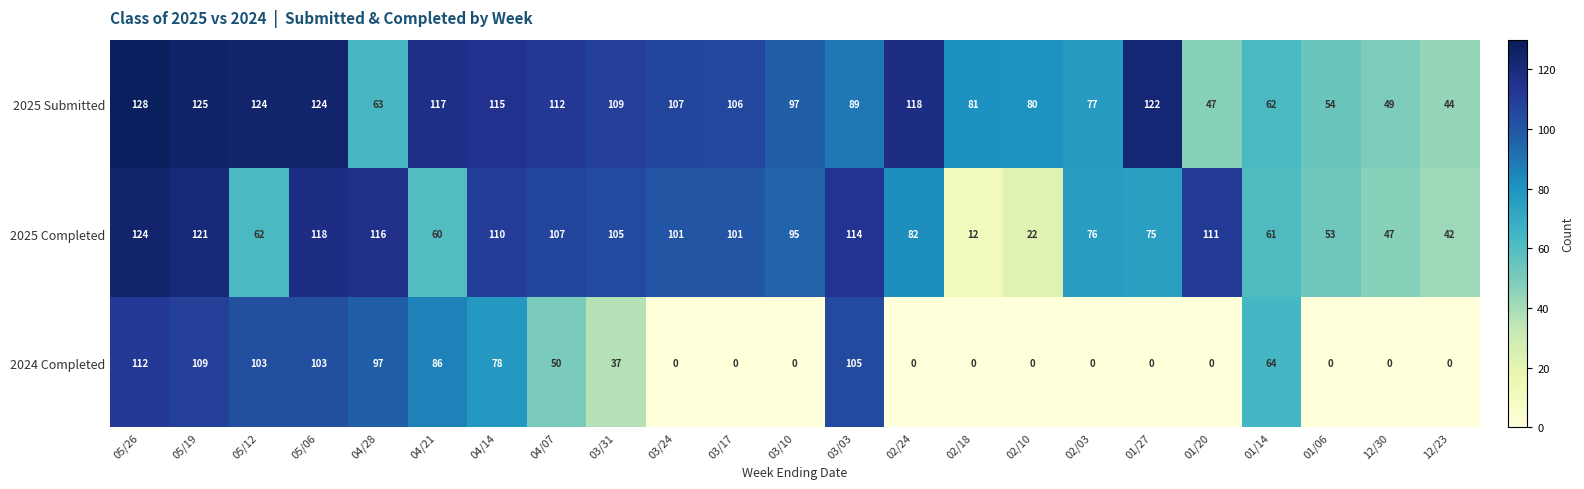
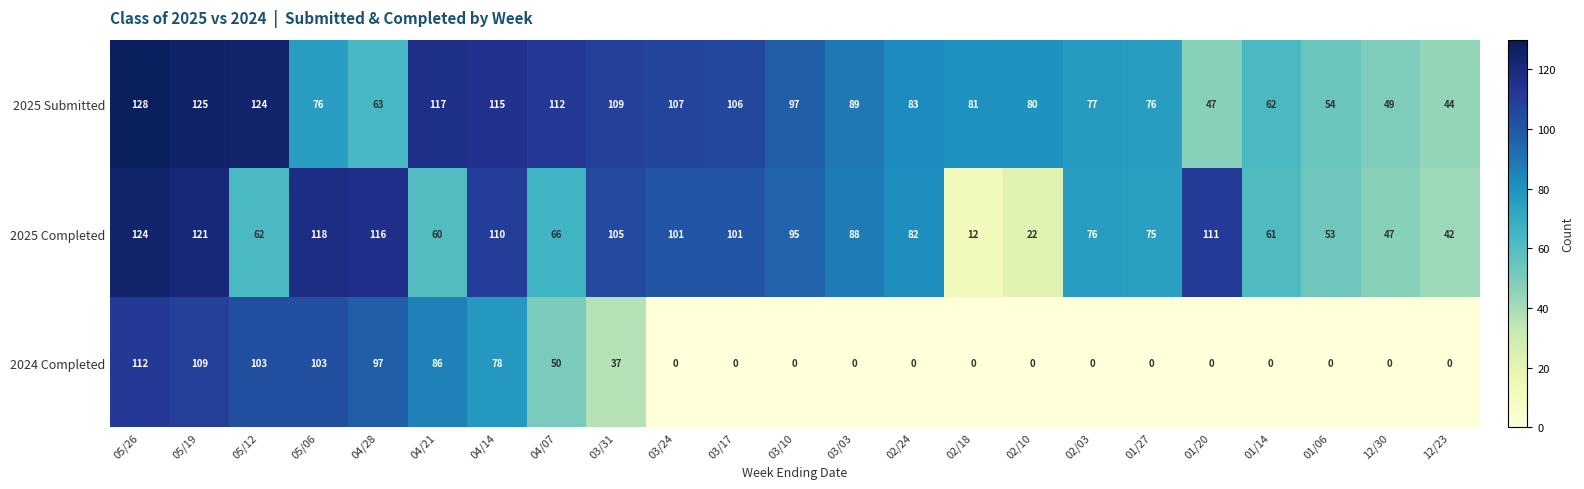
2025 Submitted, 05/06: 124 -> 76
2025 Submitted, 02/24: 118 -> 83
2025 Submitted, 01/27: 122 -> 76
2025 Completed, 04/07: 107 -> 66
2025 Completed, 03/03: 114 -> 88
2024 Completed, 03/03: 105 -> 0
2024 Completed, 01/14: 64 -> 0
